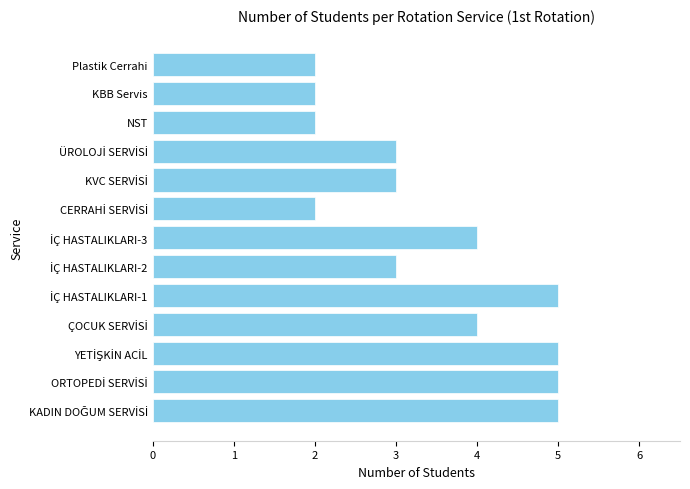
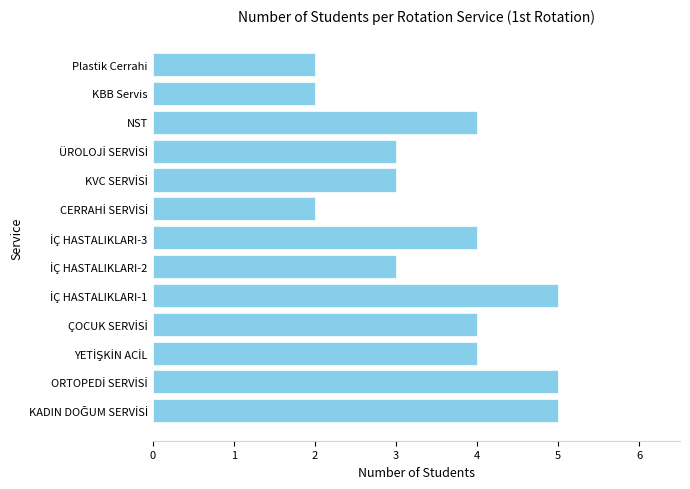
NST: 2 -> 4
YETİŞKİN ACİL: 5 -> 4
